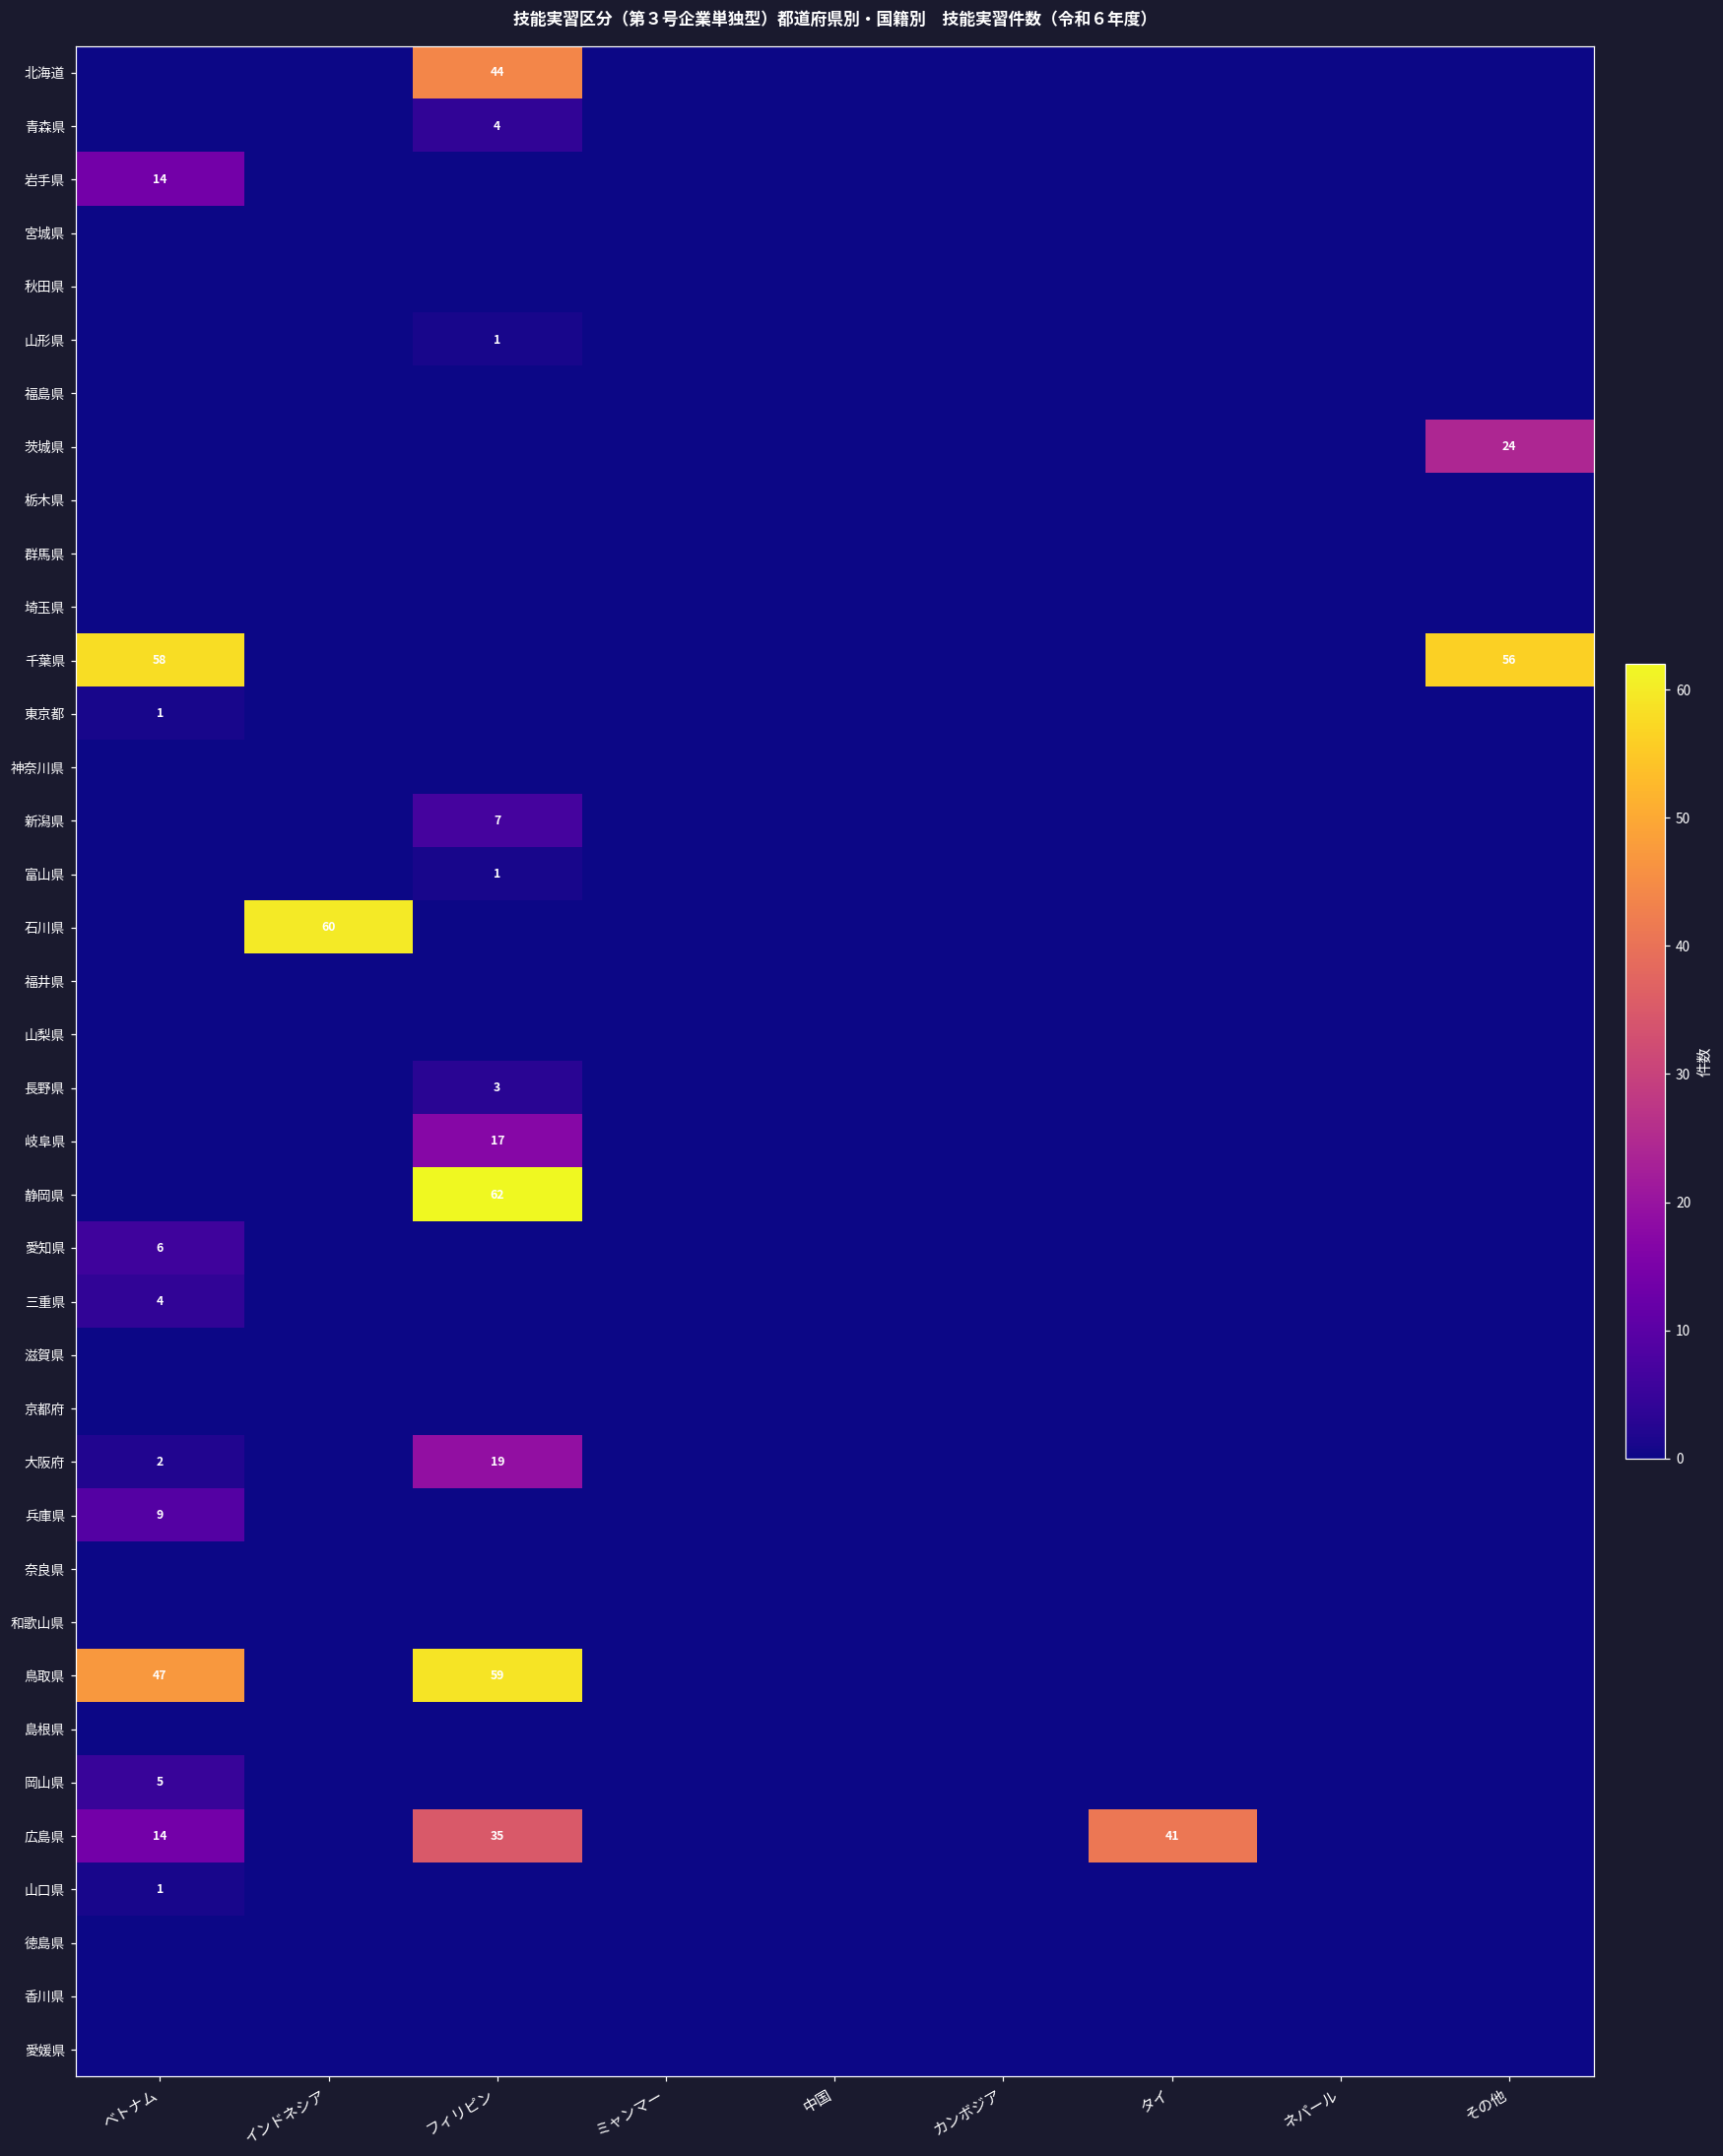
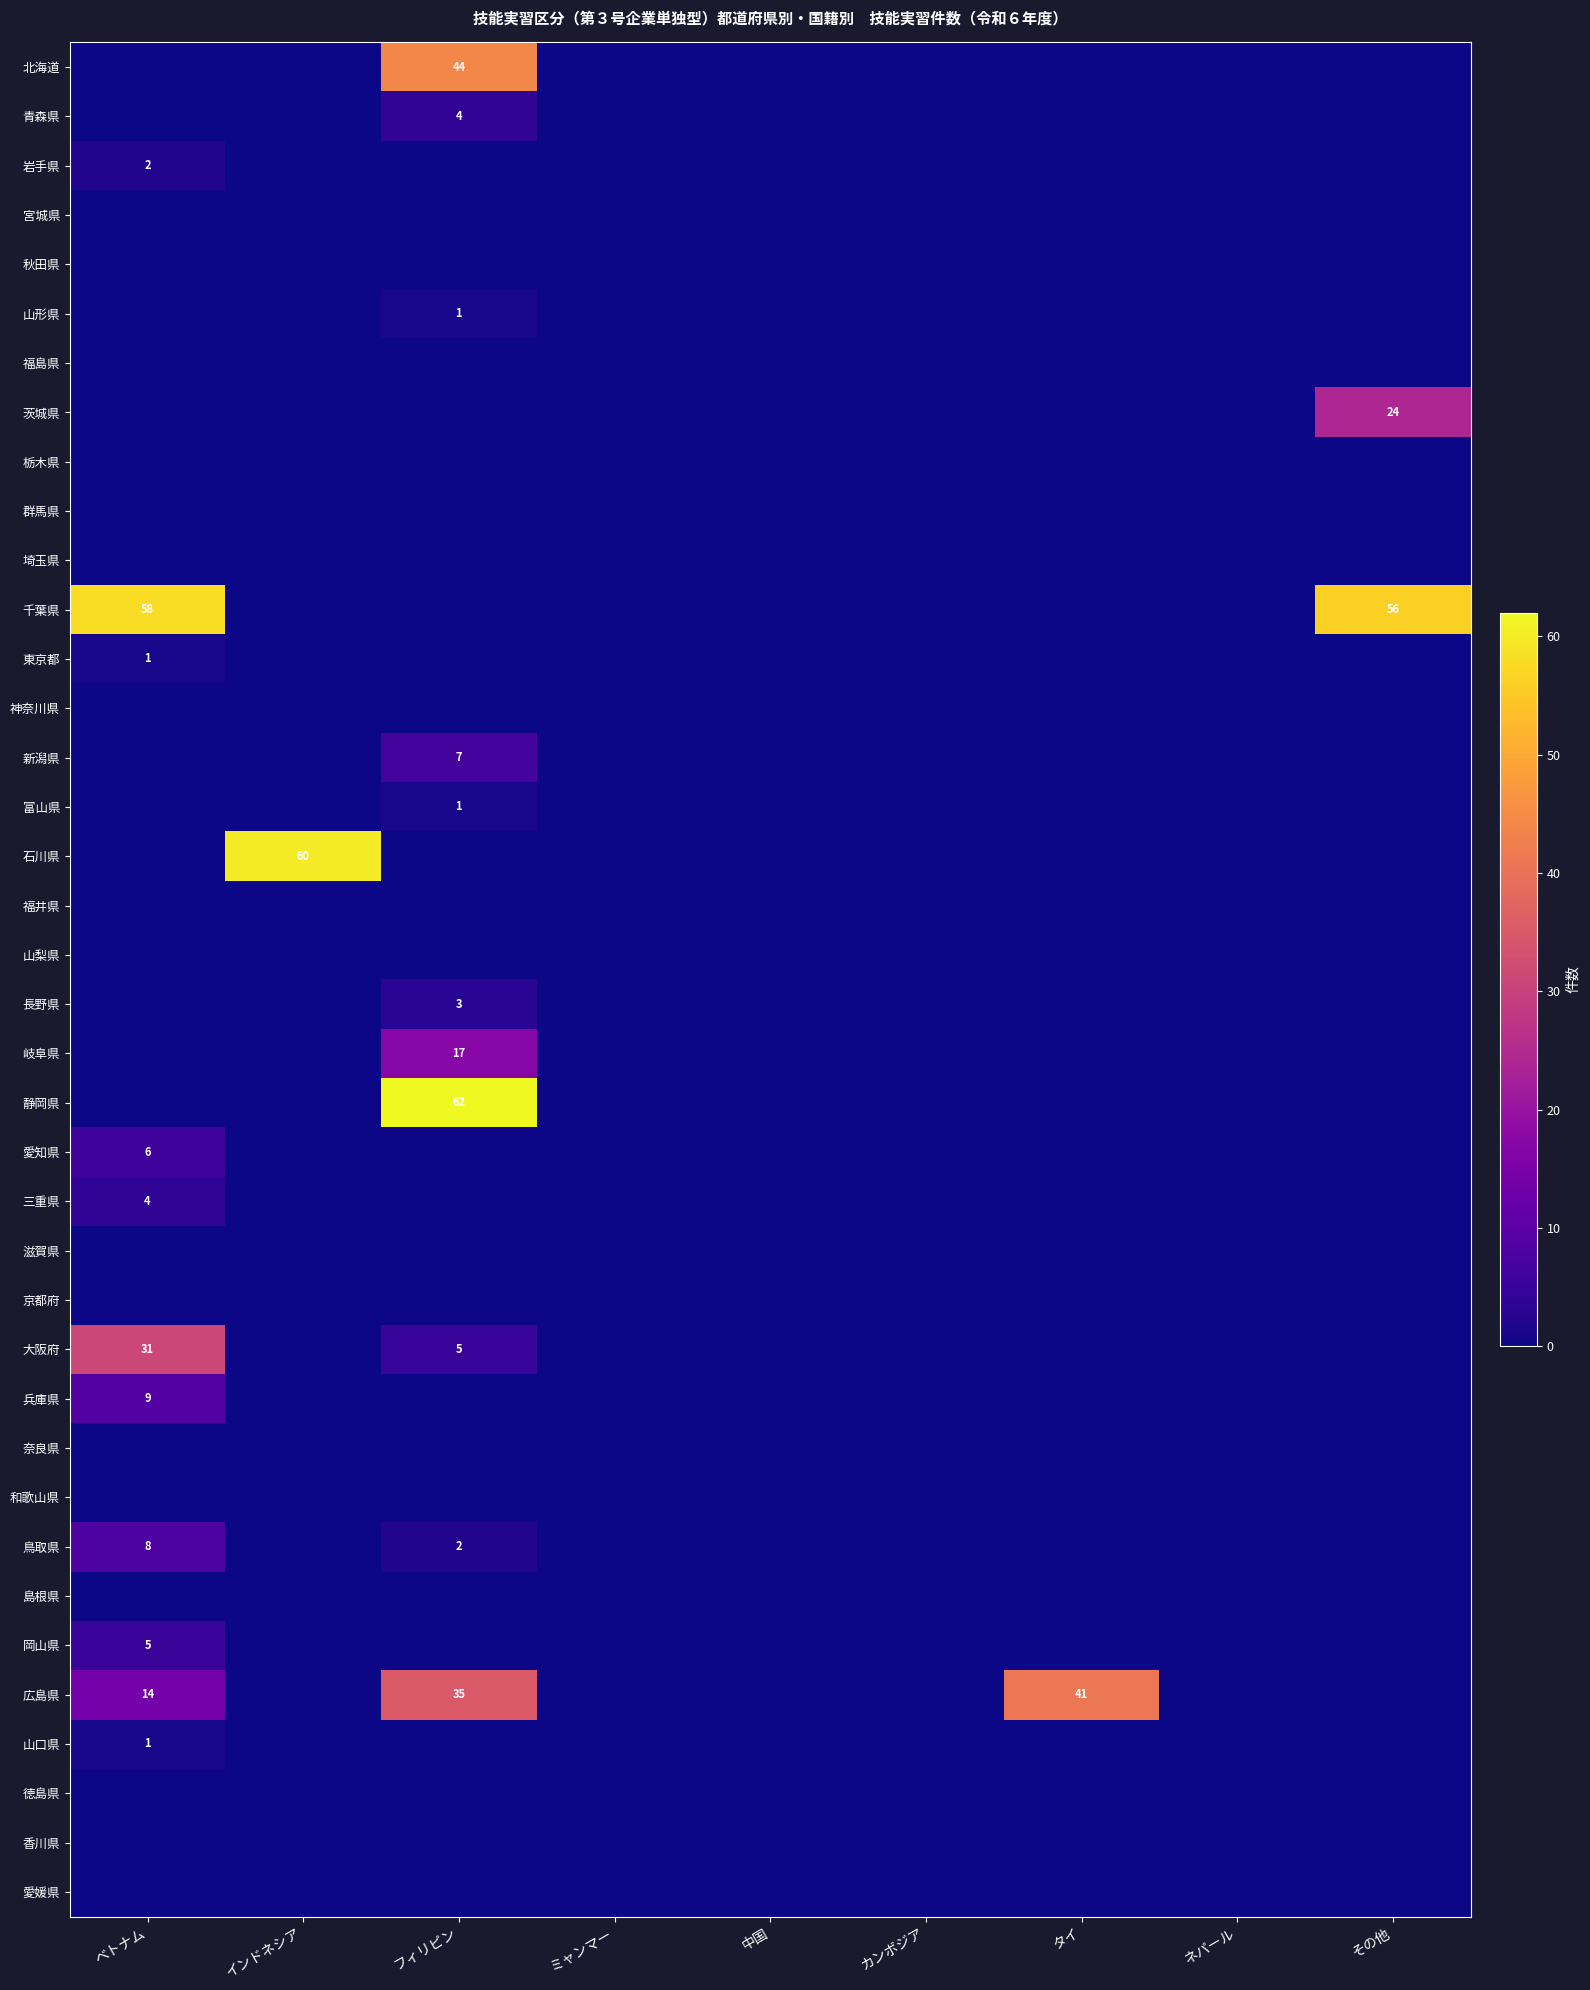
岩手県, ベトナム: 14 -> 2
大阪府, ベトナム: 2 -> 31
大阪府, フィリピン: 19 -> 5
鳥取県, ベトナム: 47 -> 8
鳥取県, フィリピン: 59 -> 2
